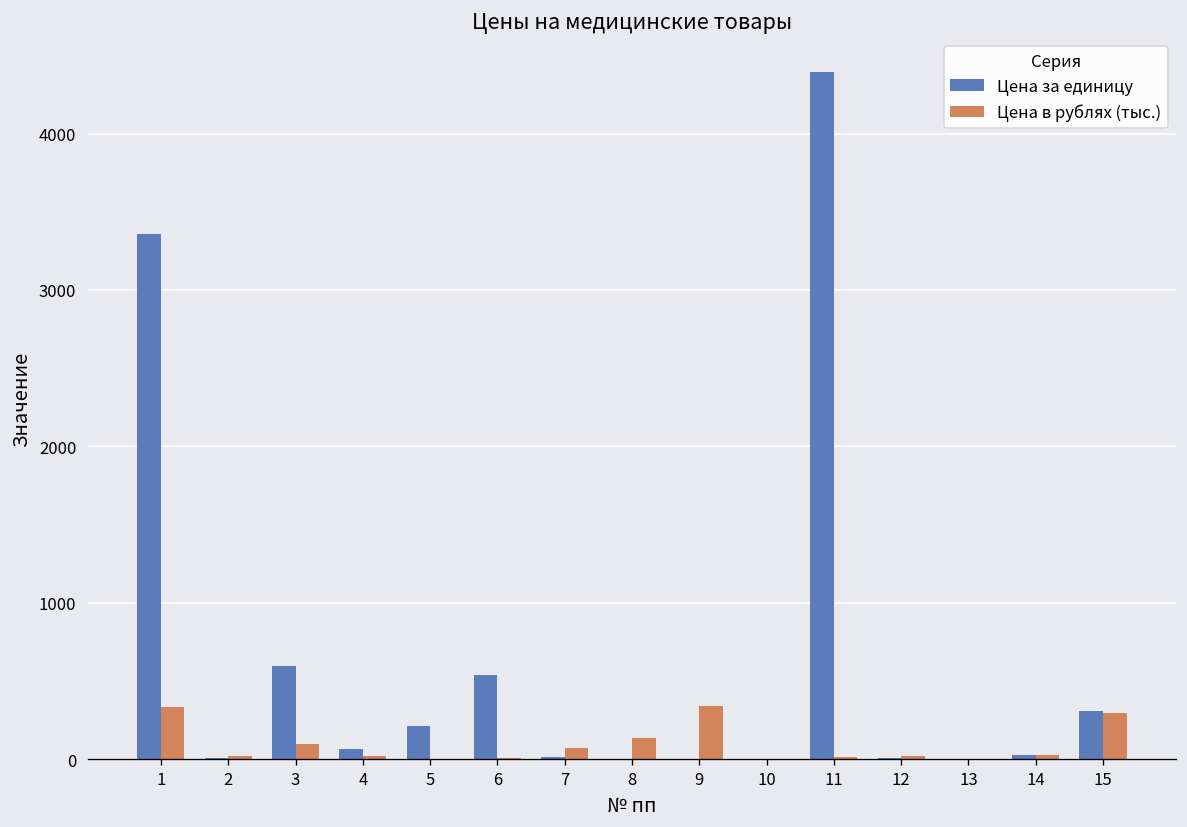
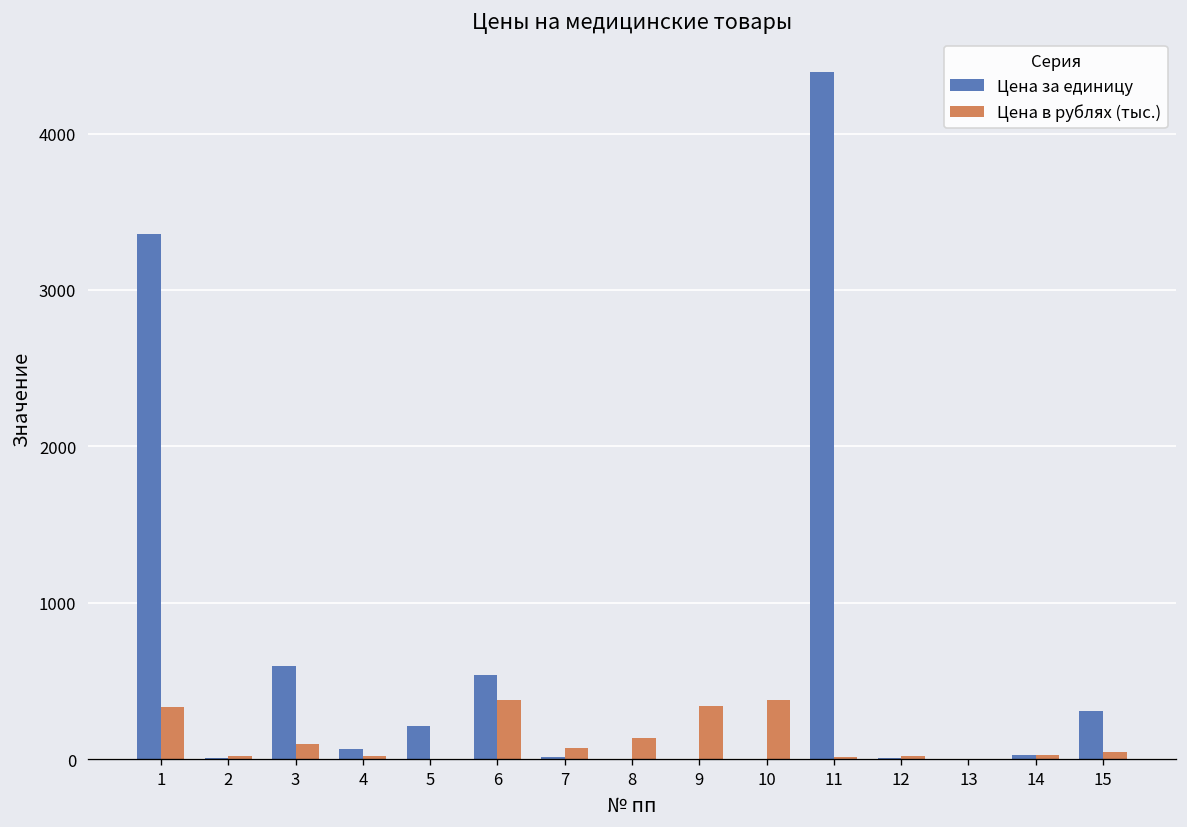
Цена в рублях (тыс.), 6: 10 -> 380
Цена в рублях (тыс.), 10: 0 -> 380
Цена в рублях (тыс.), 15: 300 -> 50
